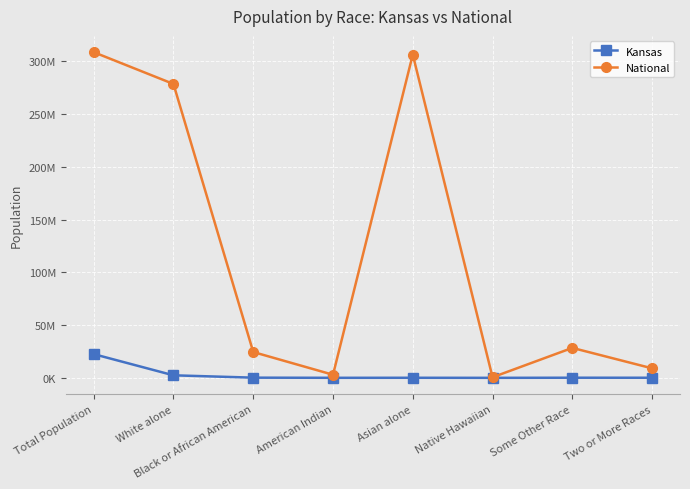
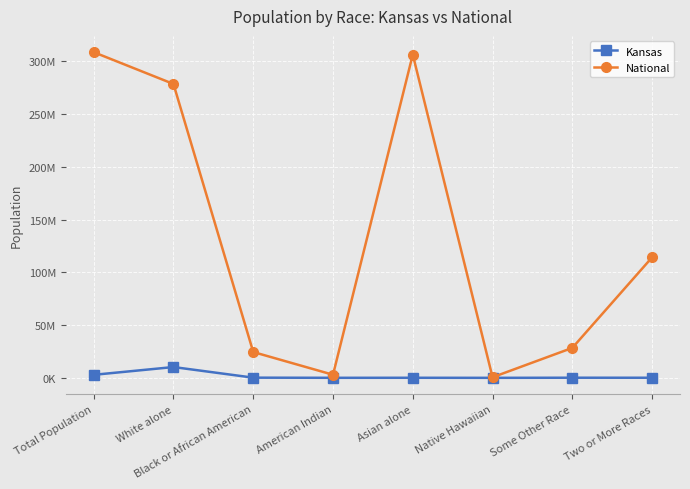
Kansas, Total Population: 22000000 -> 3000000
Kansas, White alone: 2000000 -> 10000000
National, Two or More Races: 9000000 -> 114000000
